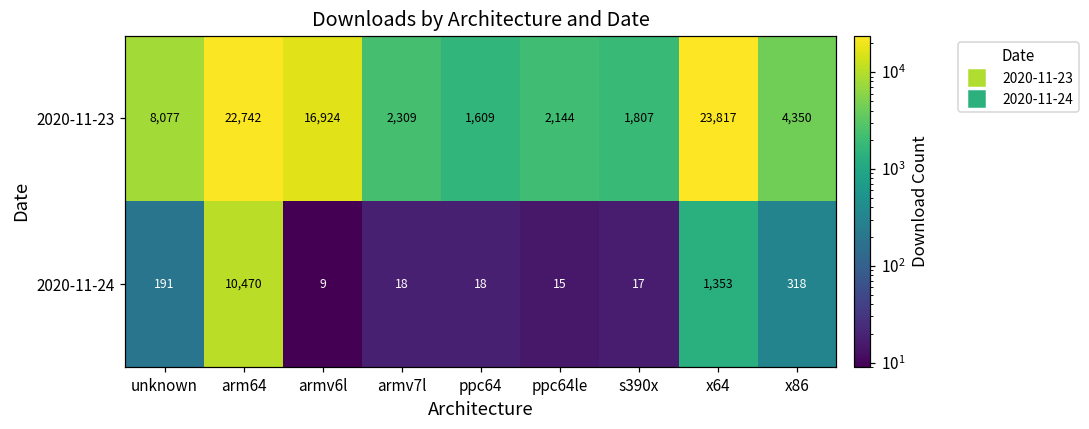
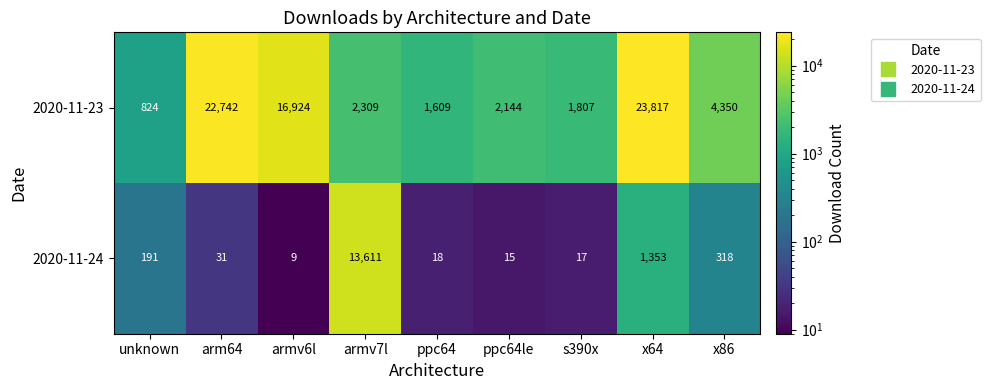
2020-11-23, unknown: 8,077 -> 824
2020-11-24, arm64: 10,470 -> 31
2020-11-24, armv7l: 18 -> 13,611
